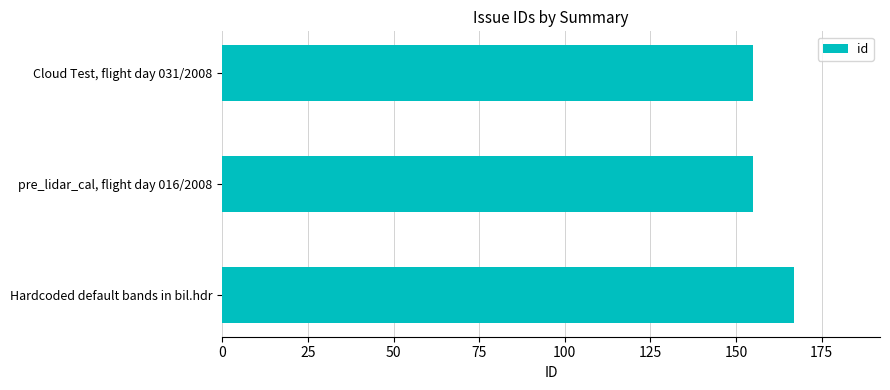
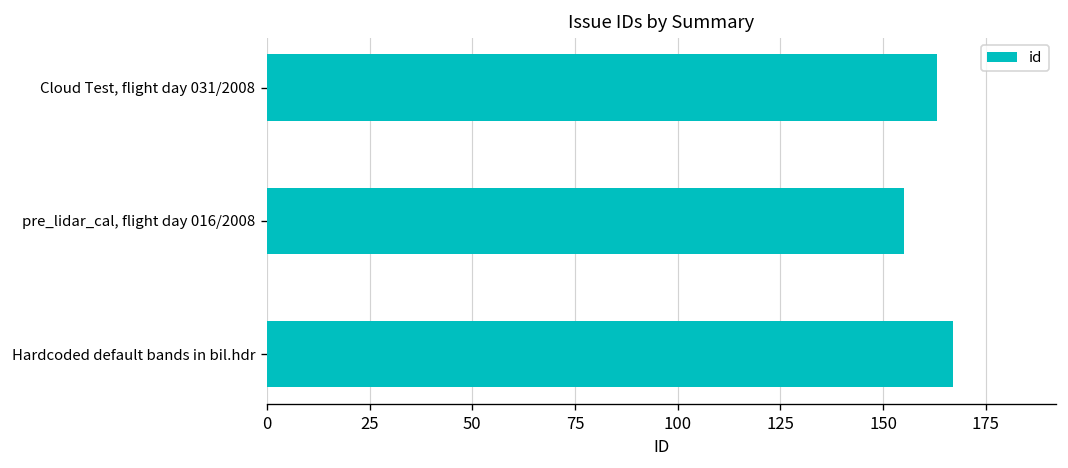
Cloud Test, flight day 031/2008: 155 -> 163
